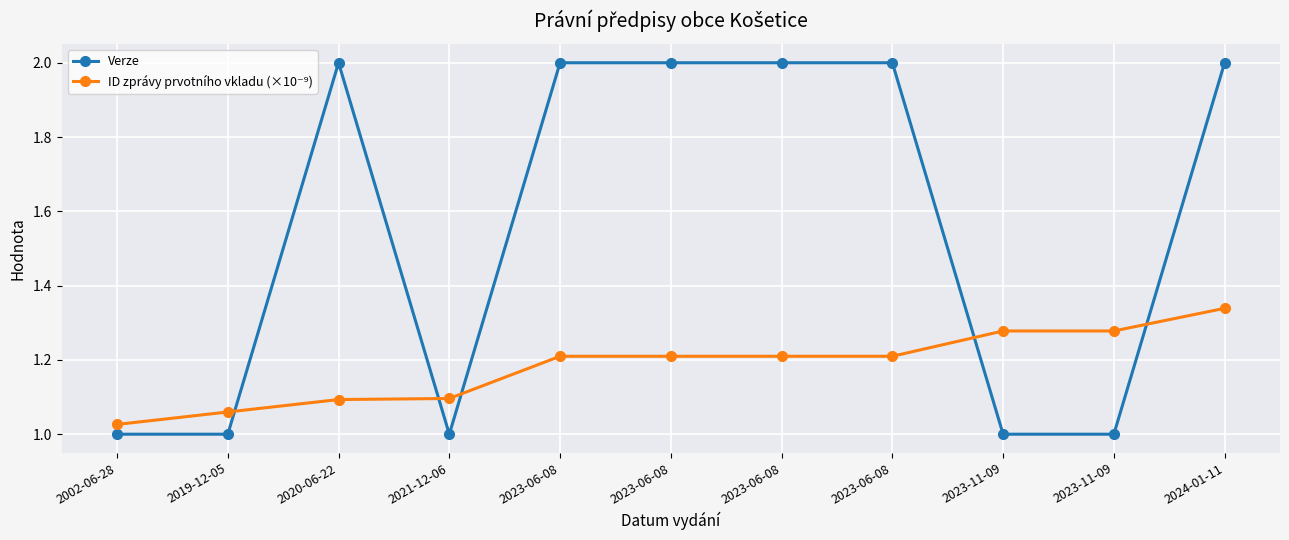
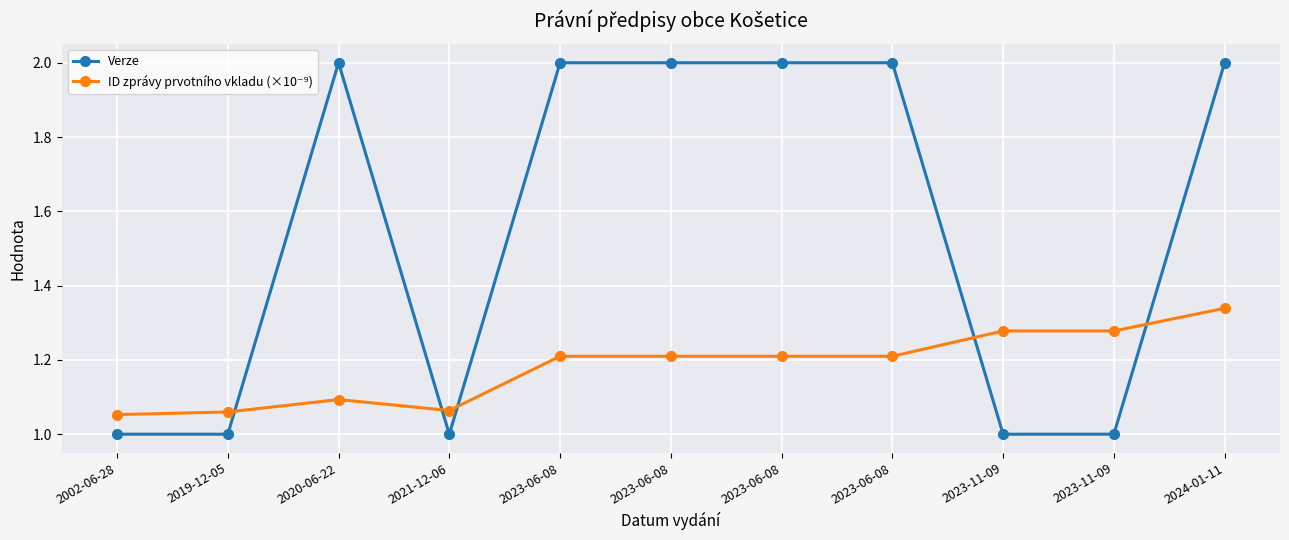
ID zprávy prvotního vkladu (×10⁻⁹), 2002-06-28: 1.03 -> 1.05
ID zprávy prvotního vkladu (×10⁻⁹), 2021-12-06: 1.10 -> 1.06
